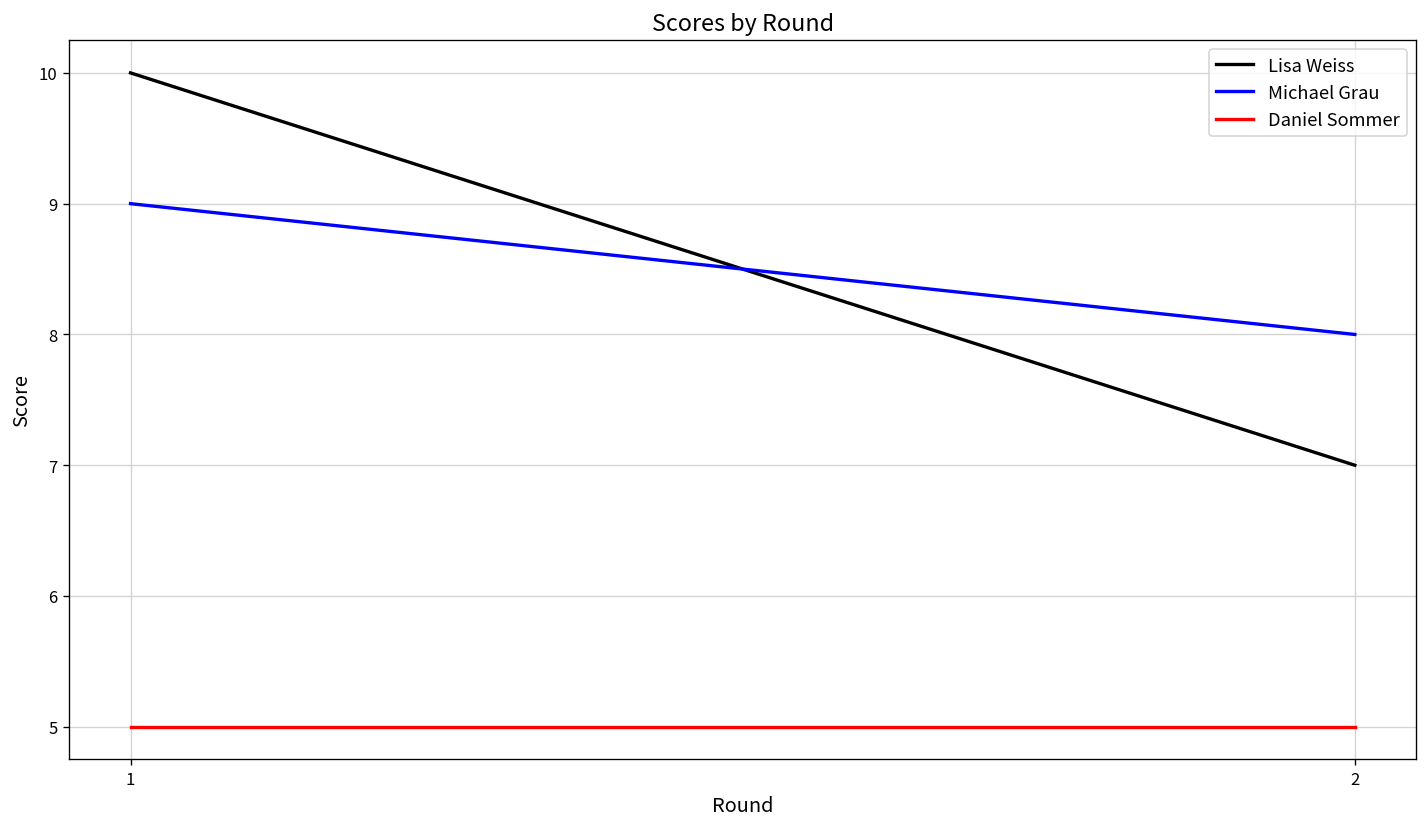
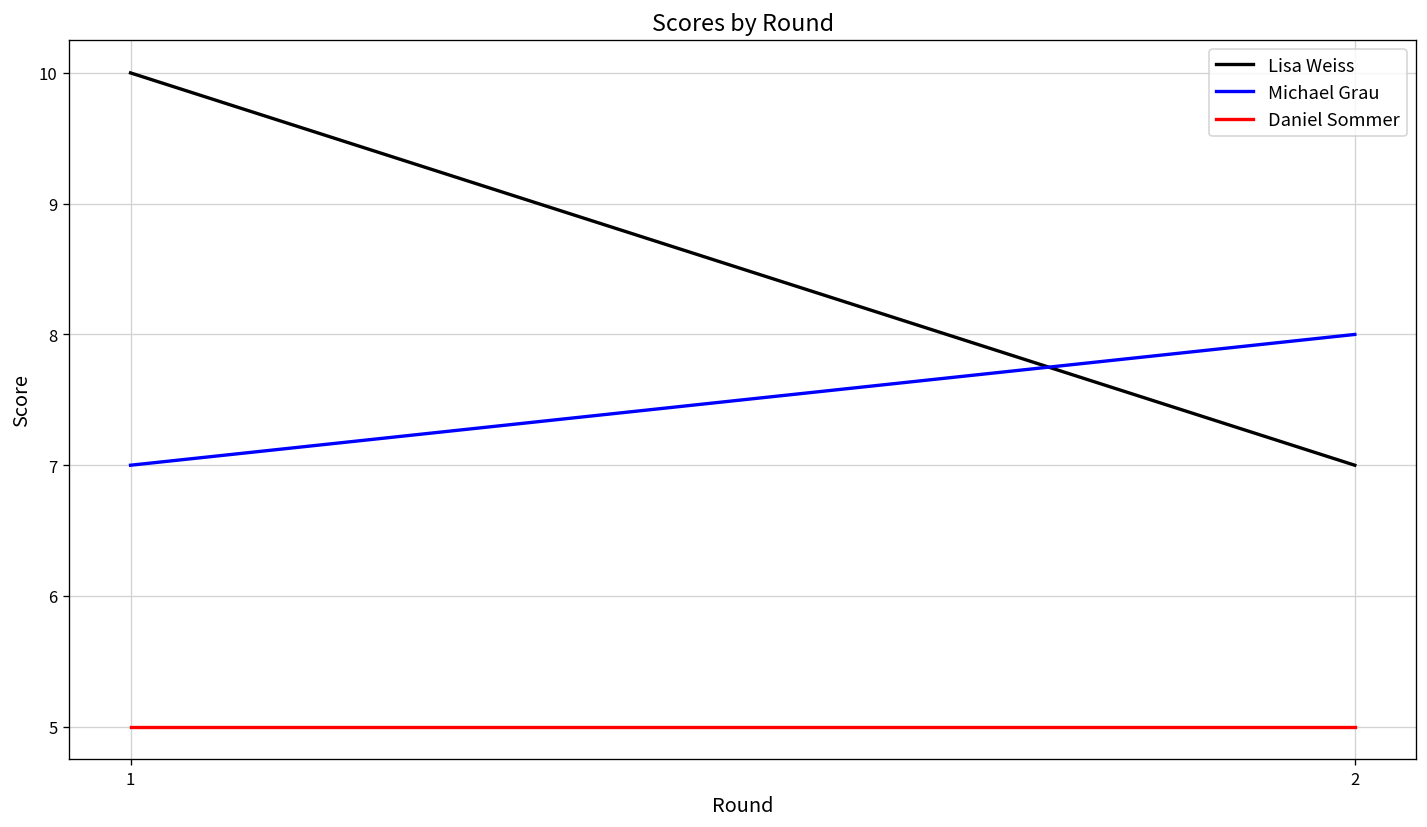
Michael Grau, 1: 9 -> 7
